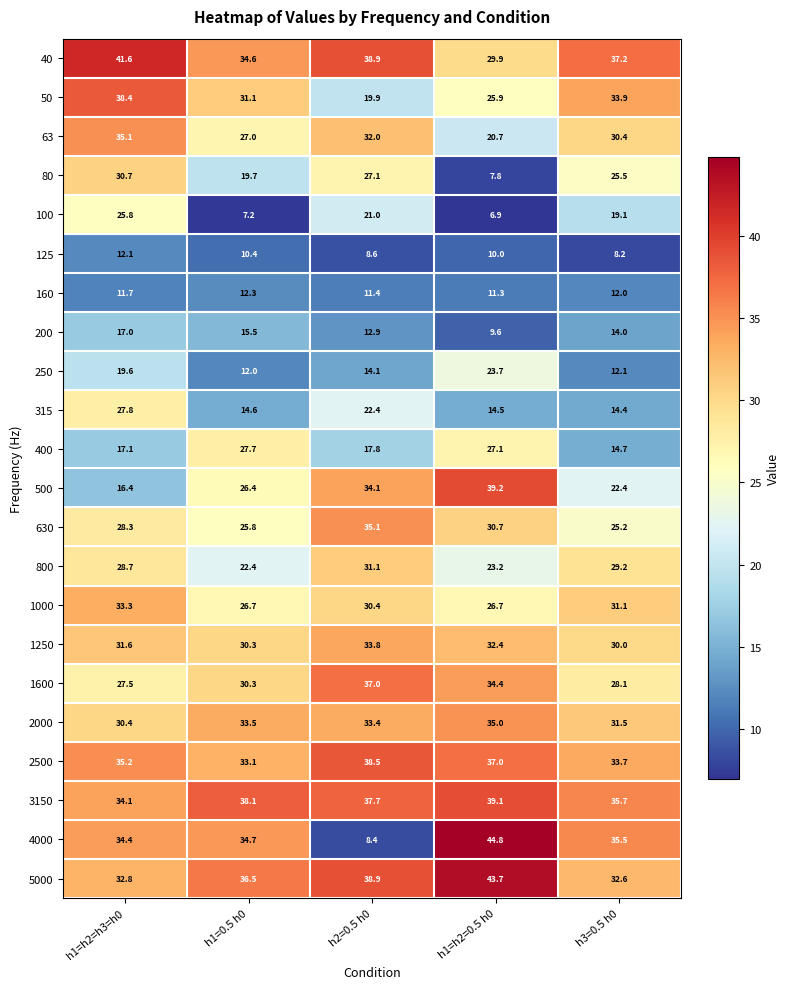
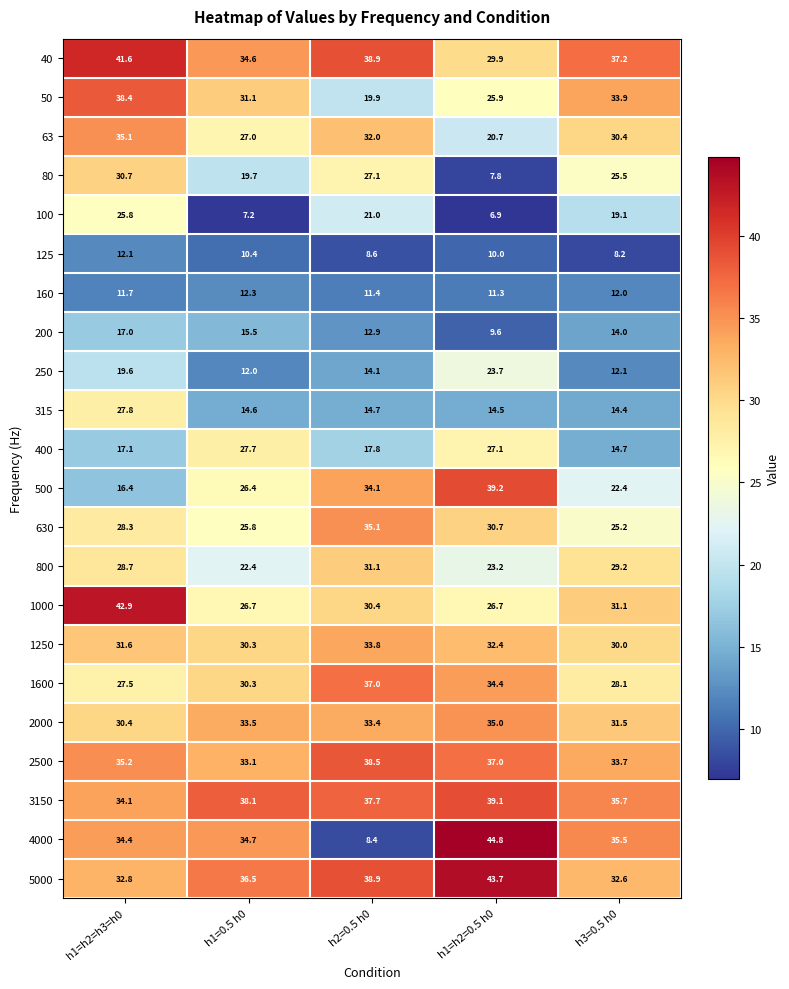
315, h2=0.5 h0: 22.4 -> 14.7
1000, h1=h2=h3=h0: 33.3 -> 42.9
